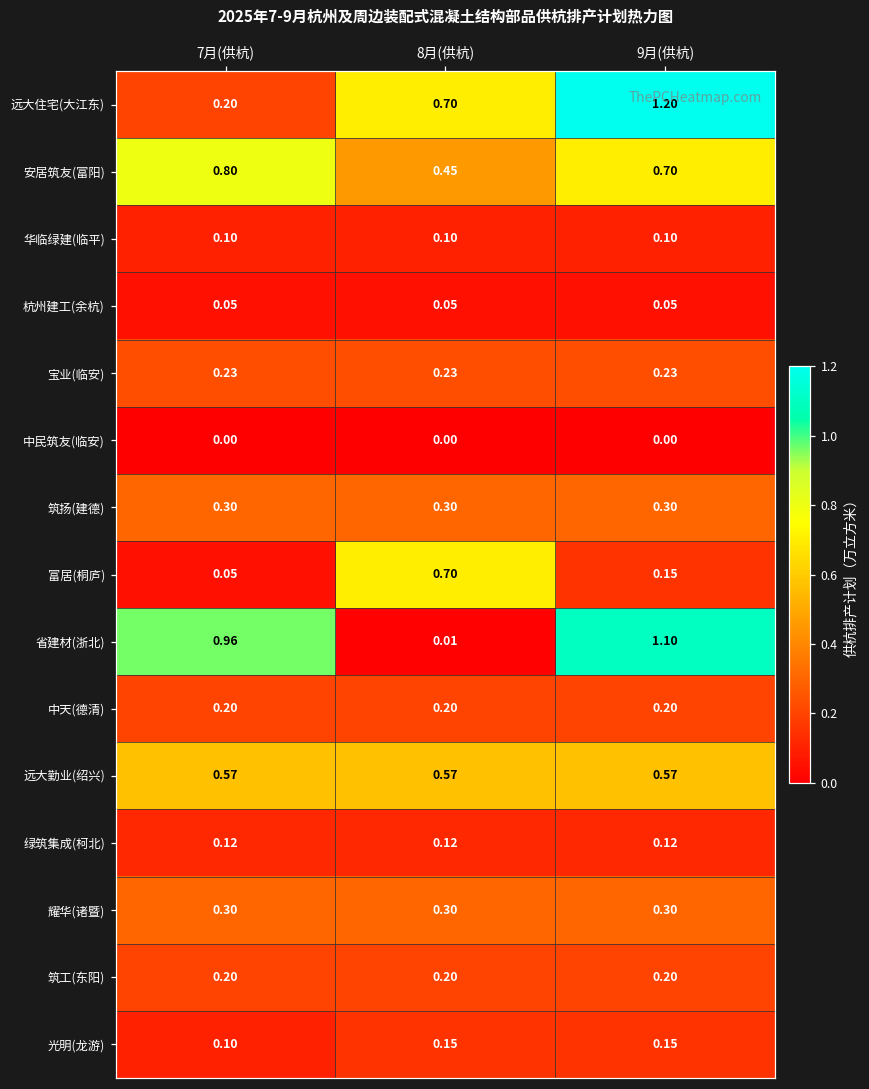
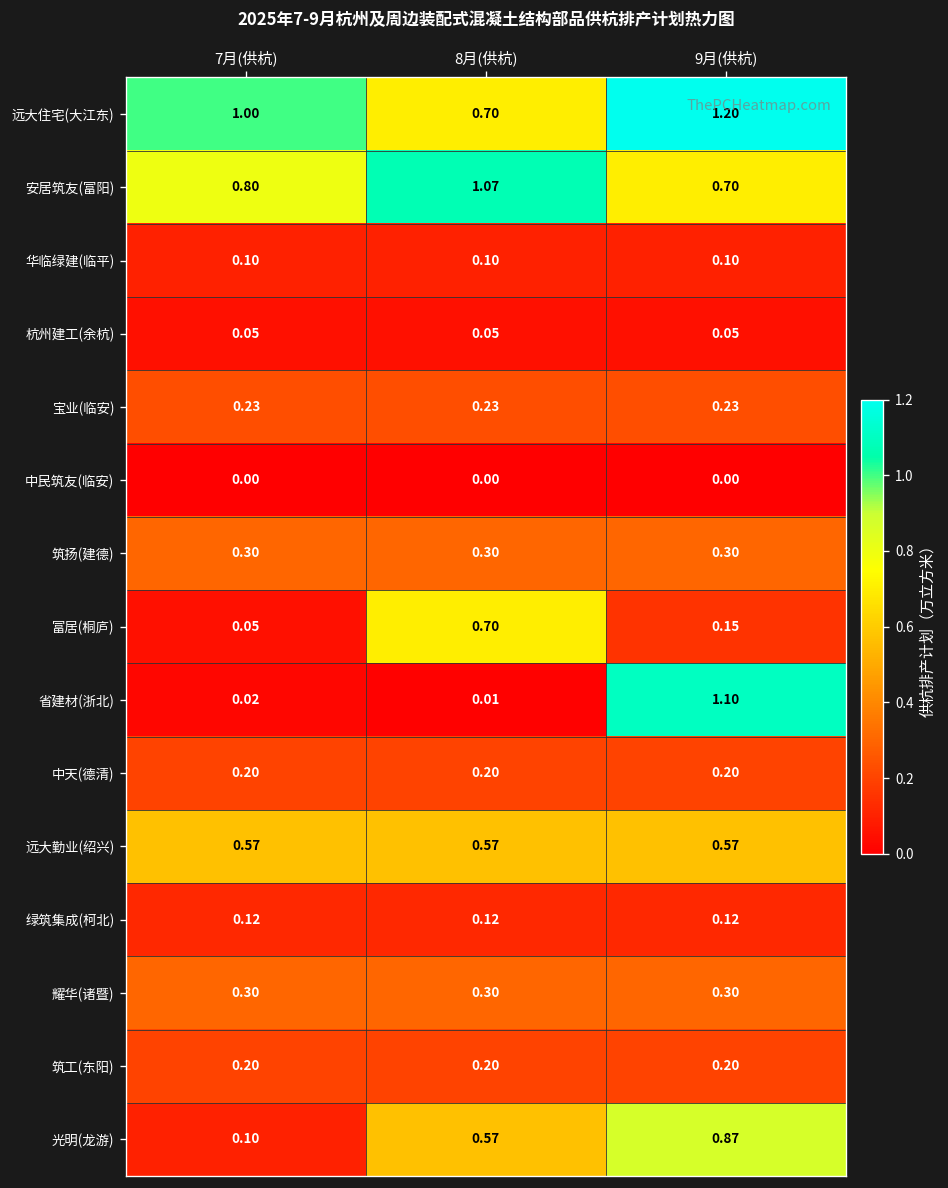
远大住宅(大江东), 7月(供杭): 0.20 -> 1.00
安居筑友(富阳), 8月(供杭): 0.45 -> 1.07
省建材(浙北), 7月(供杭): 0.96 -> 0.02
光明(龙游), 8月(供杭): 0.15 -> 0.57
光明(龙游), 9月(供杭): 0.15 -> 0.87
